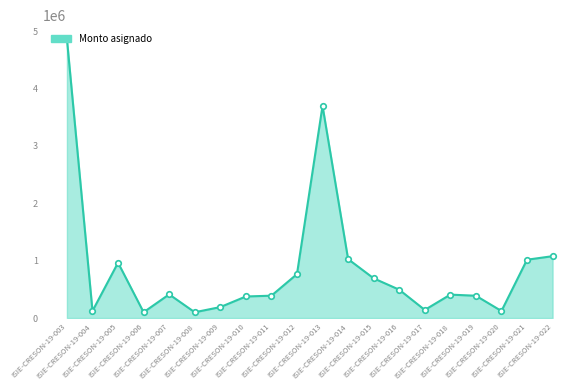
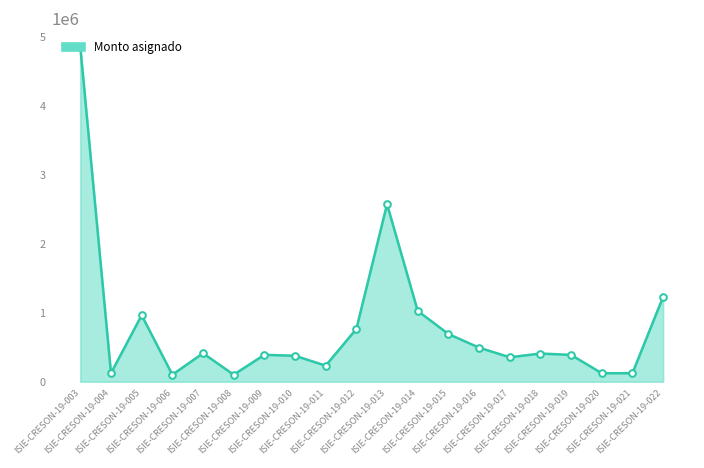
ISIE-CRESON-19-009: 200000 -> 400000
ISIE-CRESON-19-011: 400000 -> 200000
ISIE-CRESON-19-013: 3700000 -> 2600000
ISIE-CRESON-19-017: 100000 -> 400000
ISIE-CRESON-19-021: 1000000 -> 100000
ISIE-CRESON-19-022: 1100000 -> 1200000
